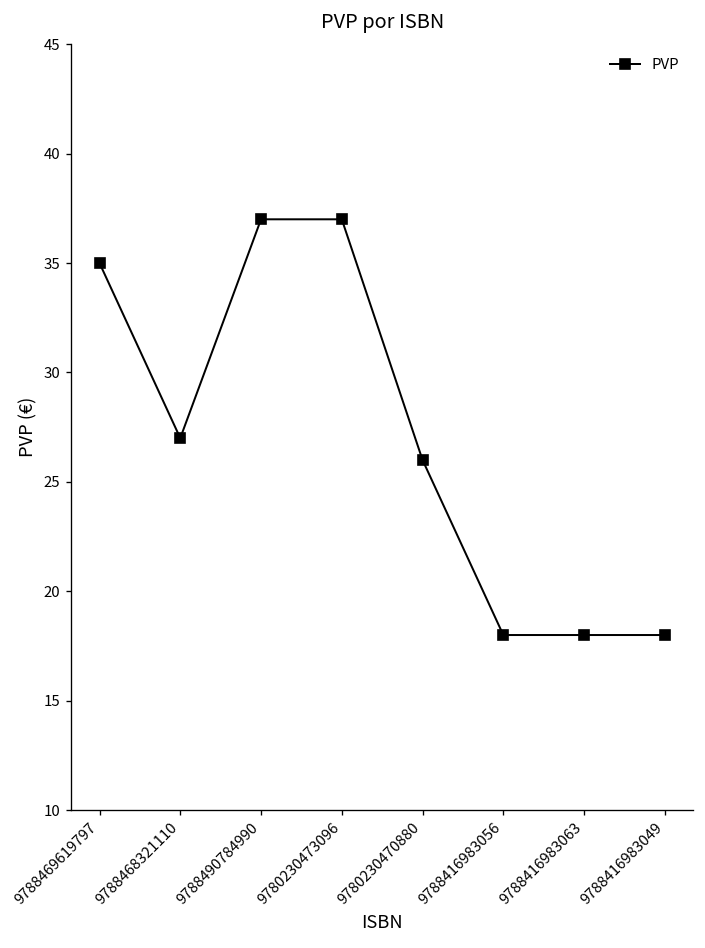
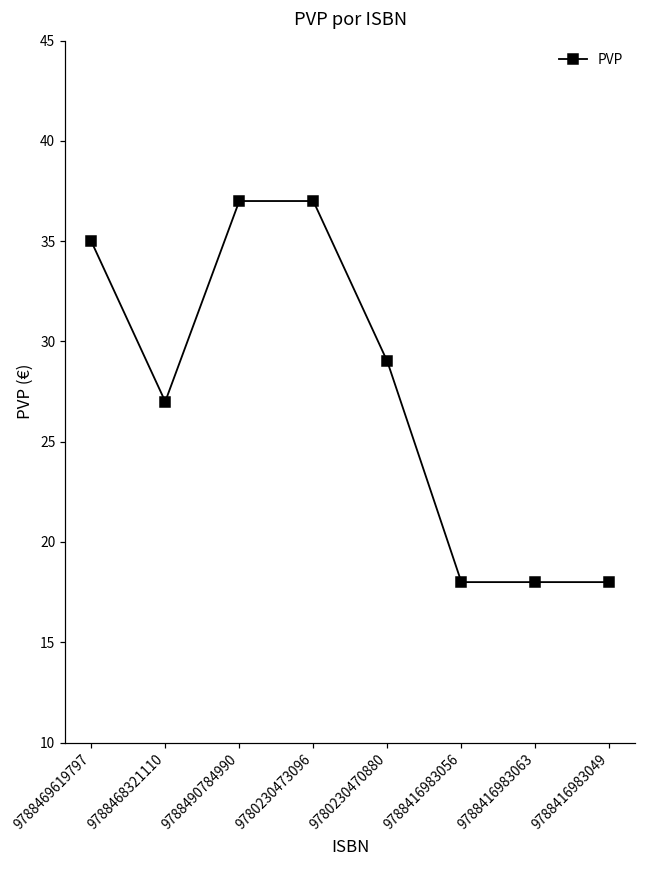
9780230470880: 26 -> 29
